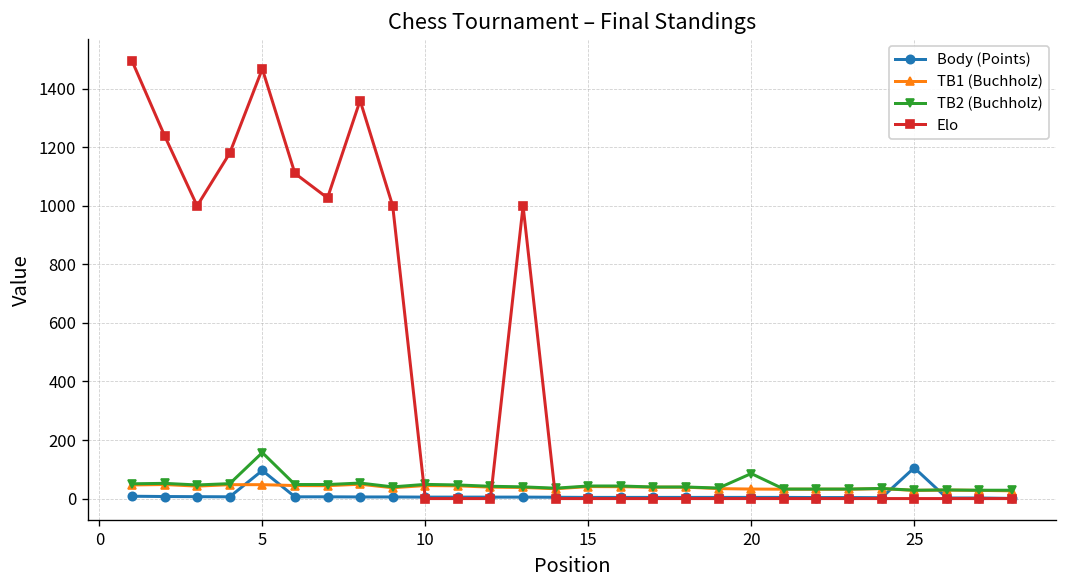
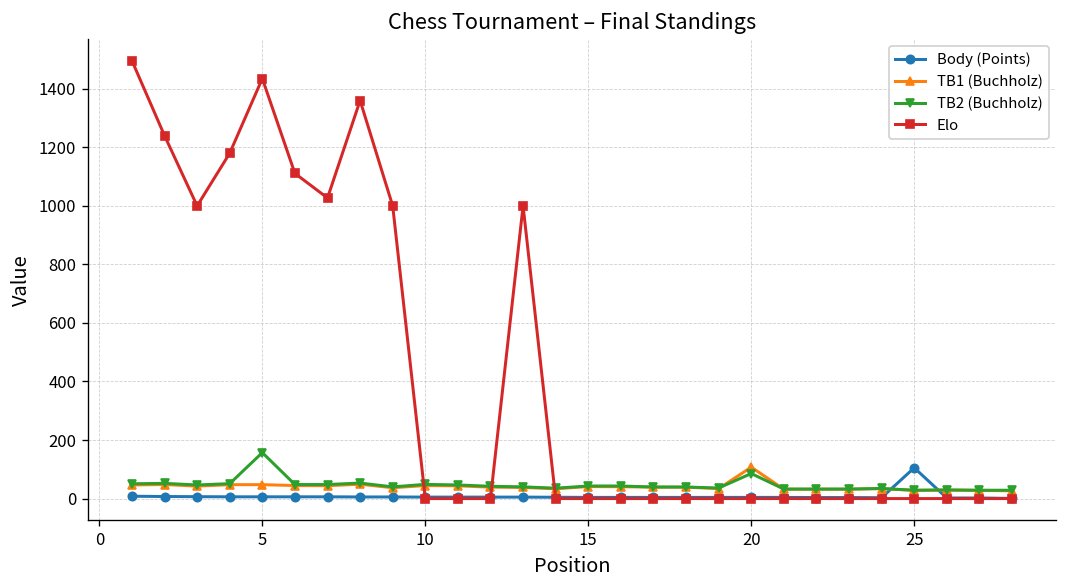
Body (Points), 5: 100 -> 10
Elo, 5: 1470 -> 1440
TB1 (Buchholz), 20: 30 -> 110
